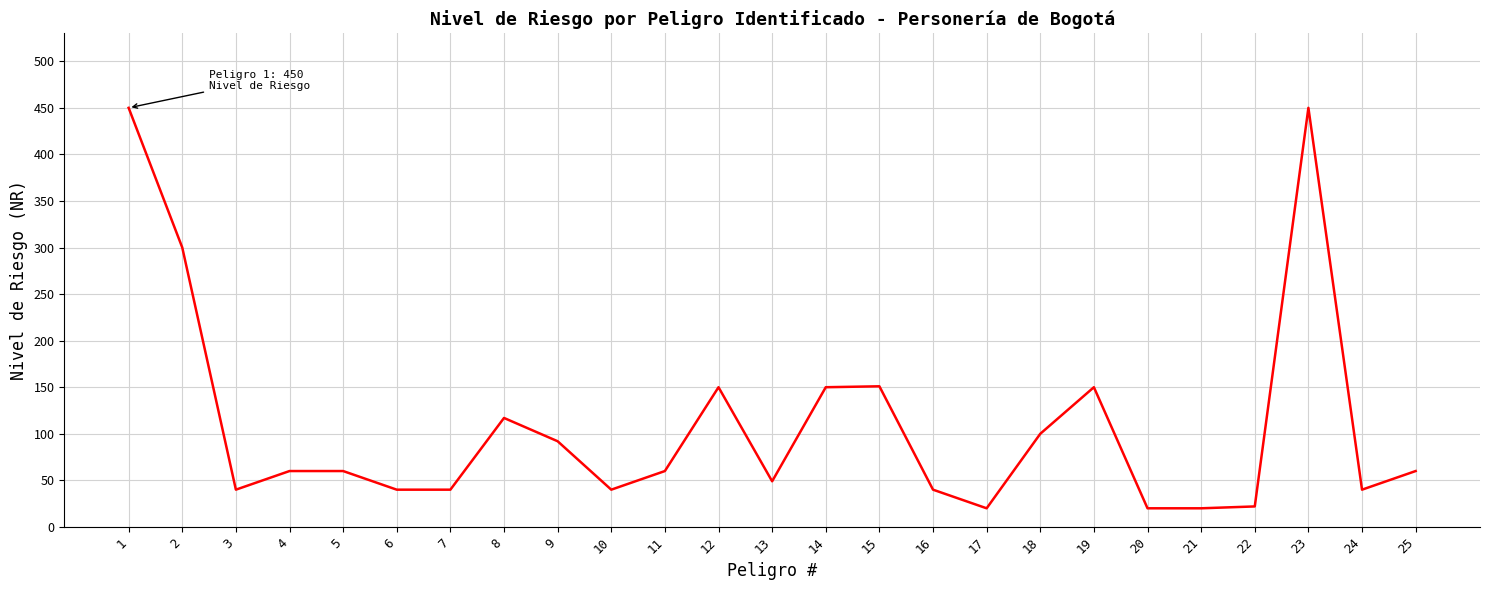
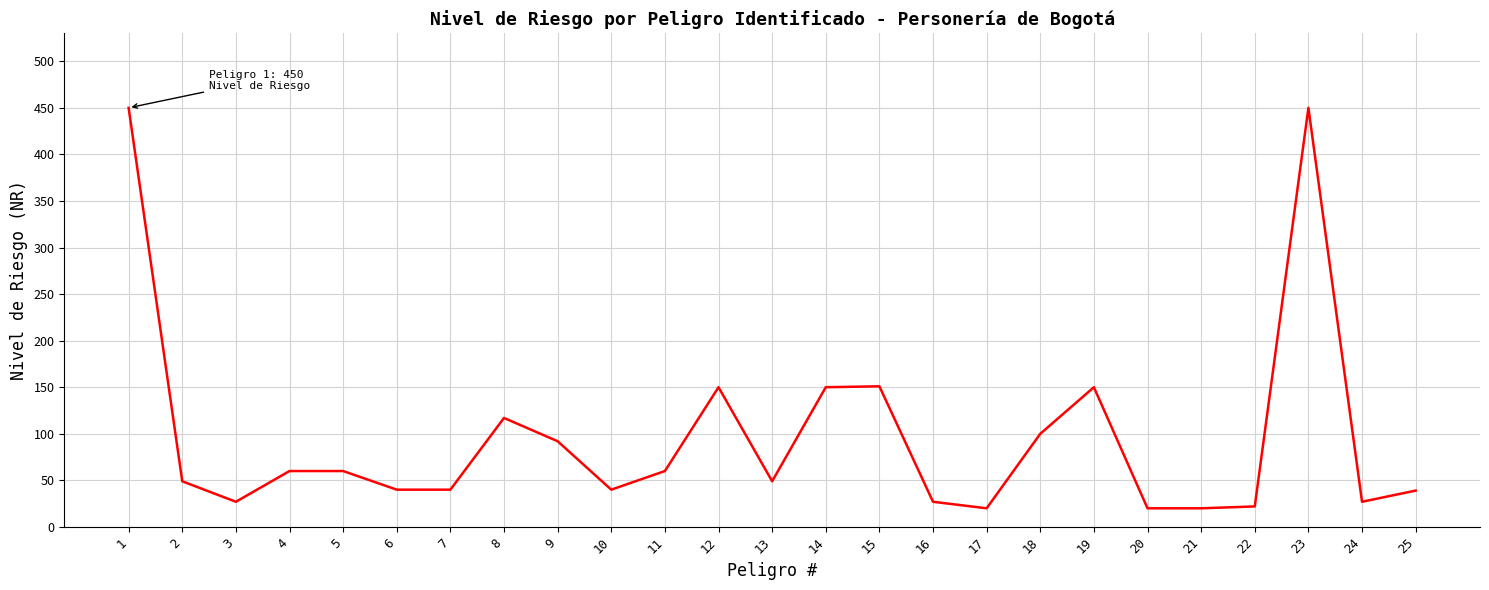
2: 300 -> 50
3: 40 -> 30
16: 40 -> 30
24: 40 -> 30
25: 60 -> 40
